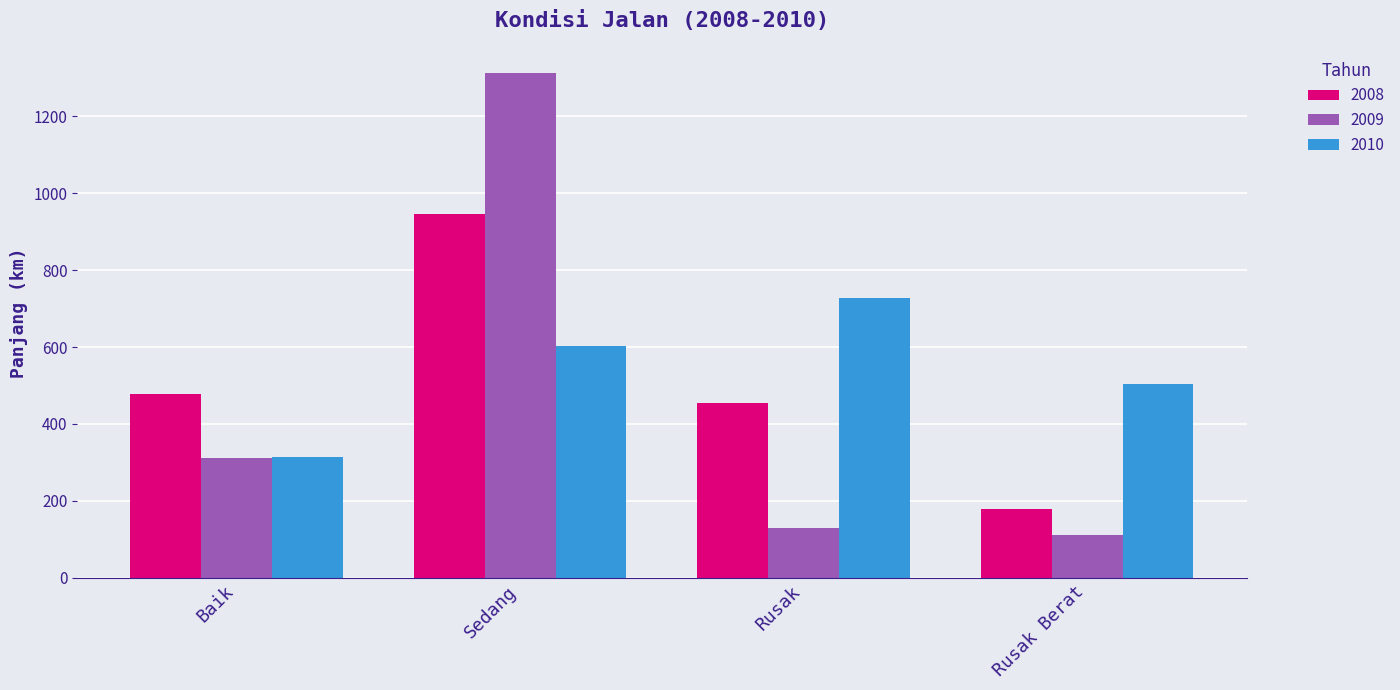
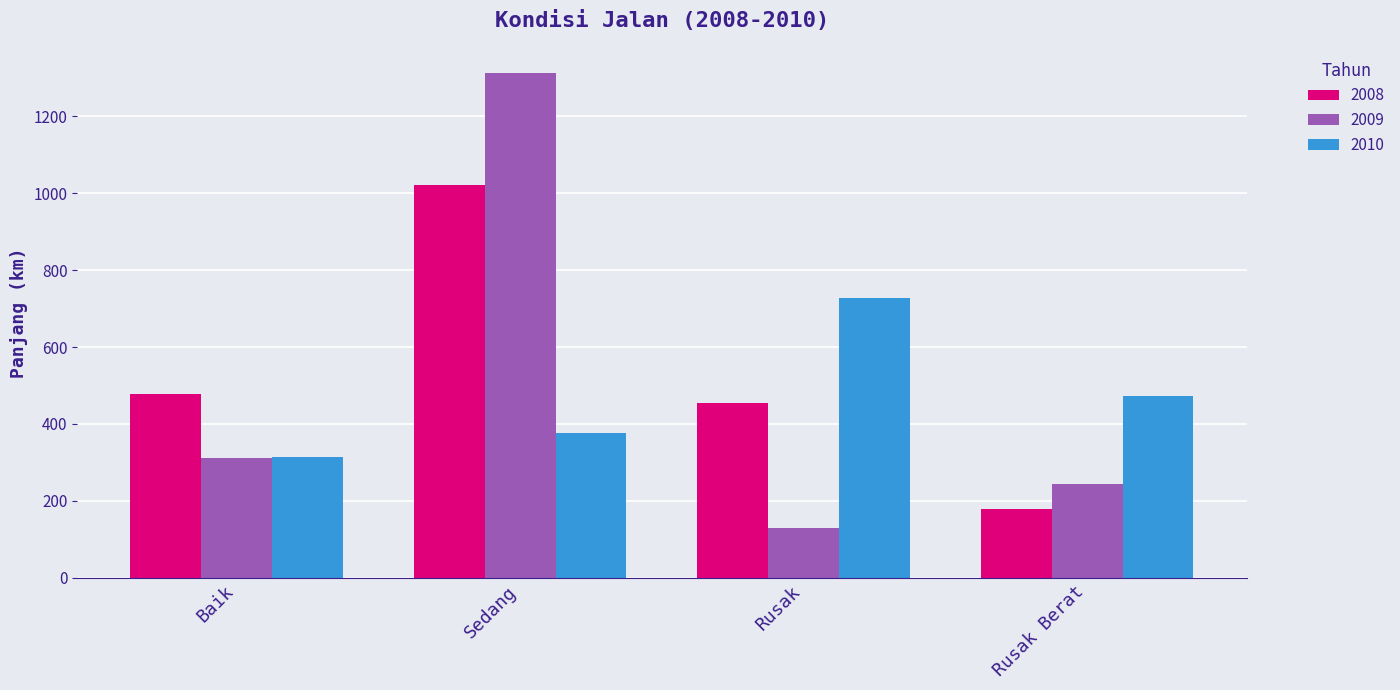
2008, Sedang: 940 -> 1020
2010, Sedang: 600 -> 380
2009, Rusak Berat: 110 -> 240
2010, Rusak Berat: 500 -> 470
